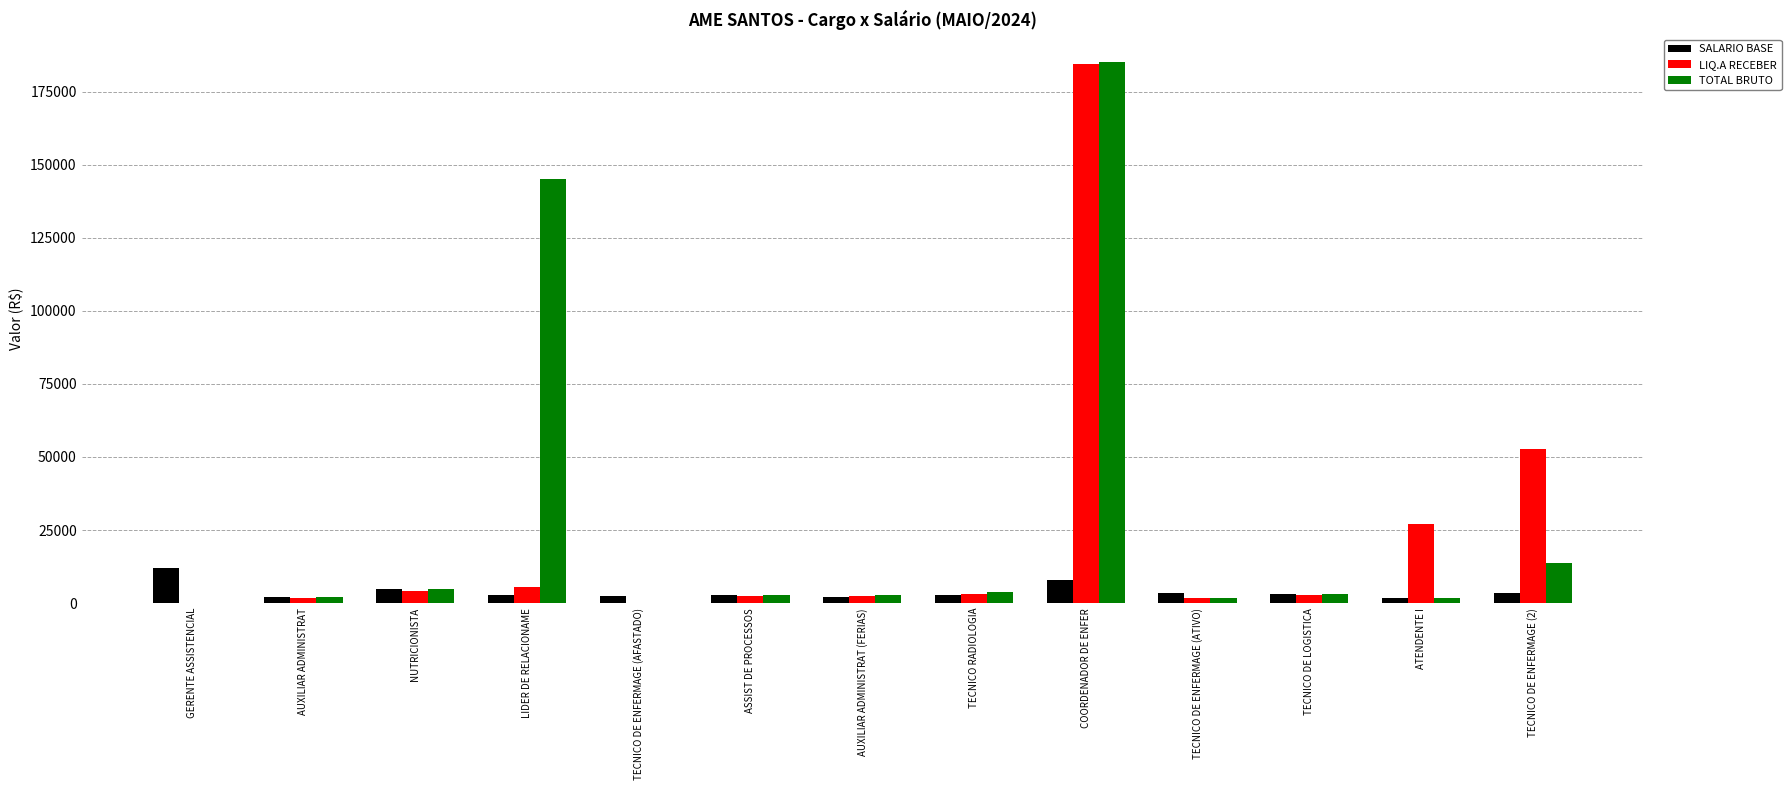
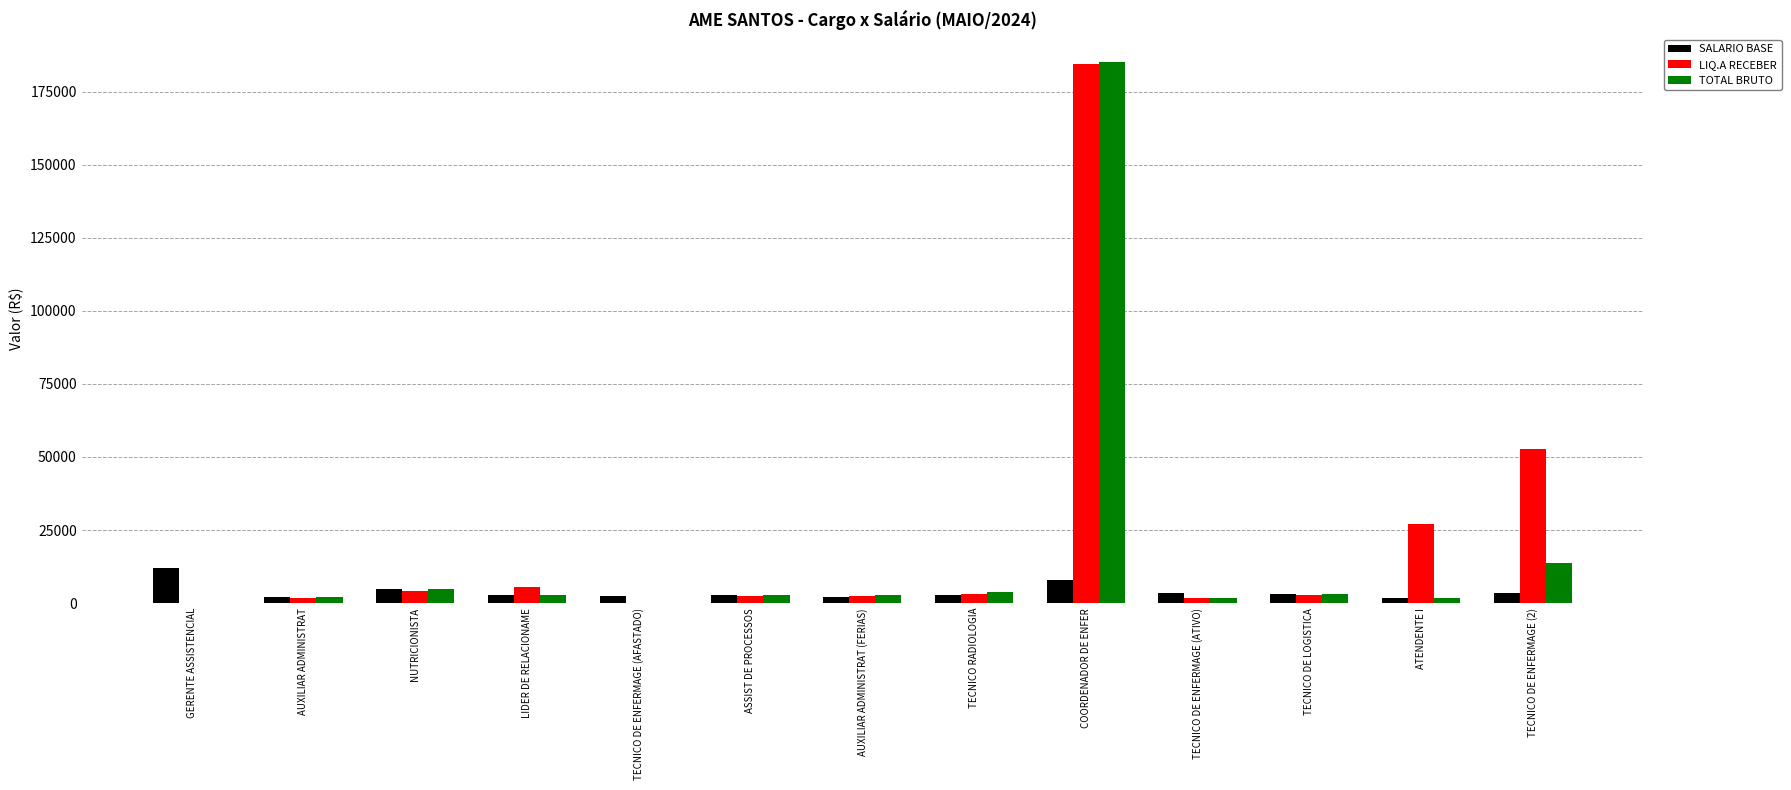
TOTAL BRUTO, LIDER DE RELACIONAME: 145000 -> 3000
